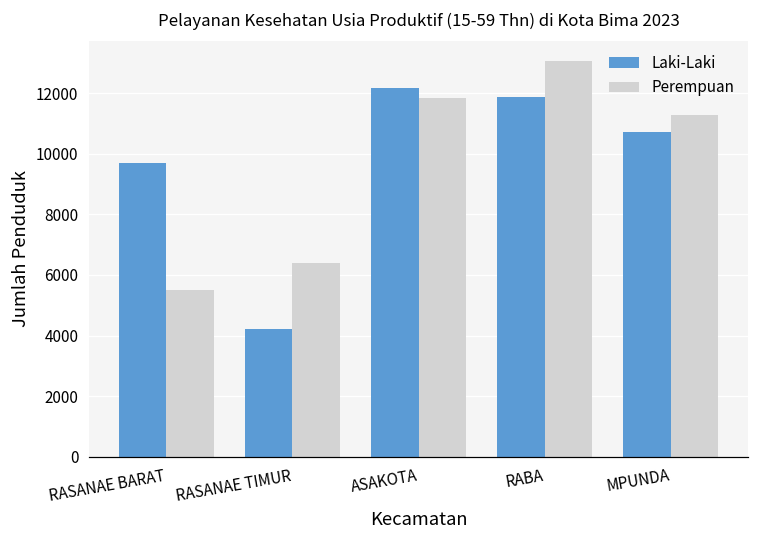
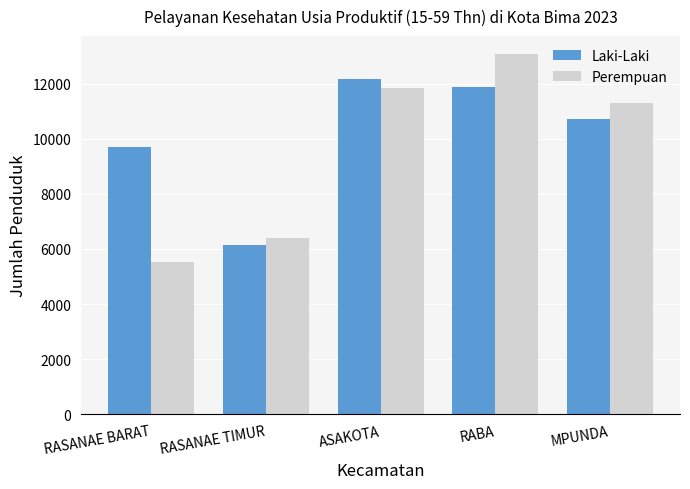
Laki-Laki, RASANAE TIMUR: 4200 -> 6100
